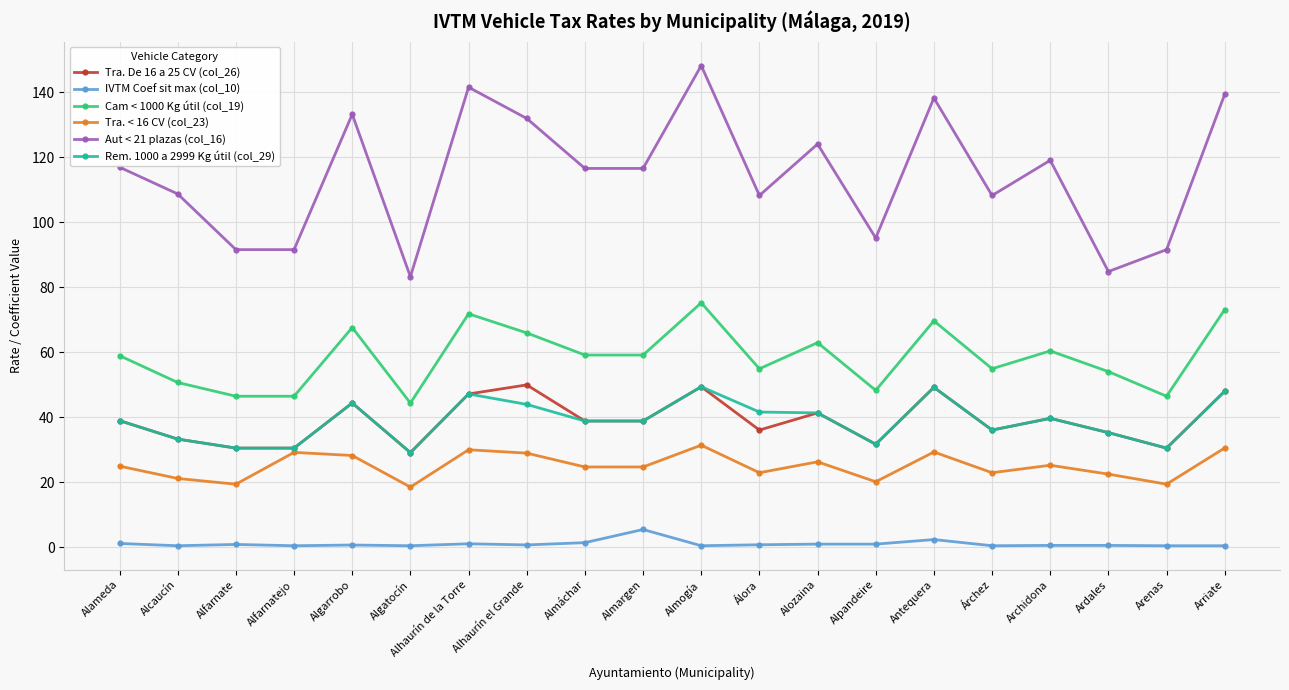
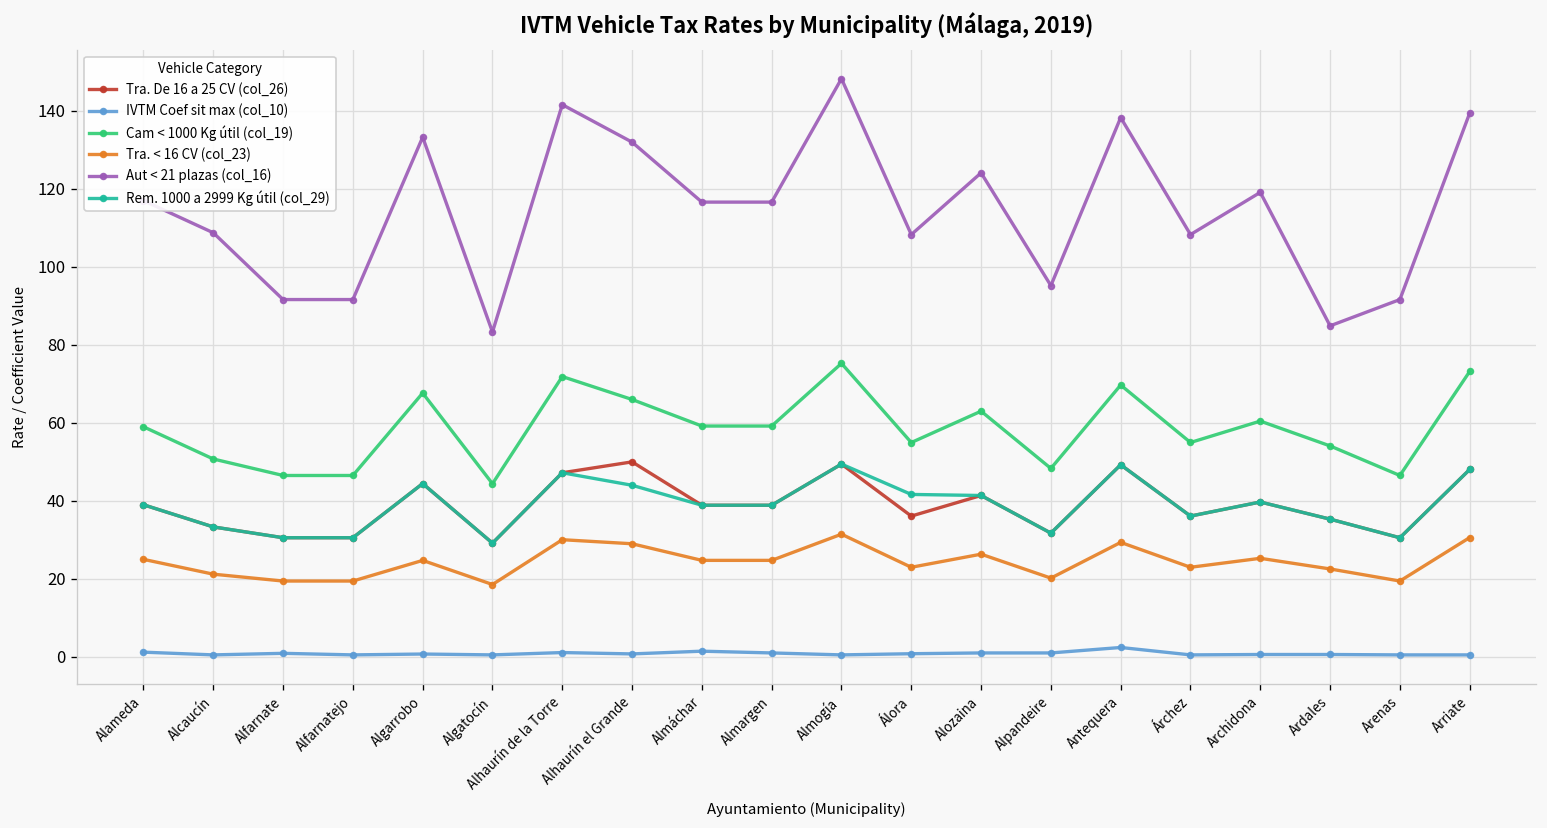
Tra. < 16 CV (col_23), Alfarnatejo: 29 -> 19
Tra. < 16 CV (col_23), Algarrobo: 28 -> 25
IVTM Coef sit max (col_10), Almargen: 6 -> 1
